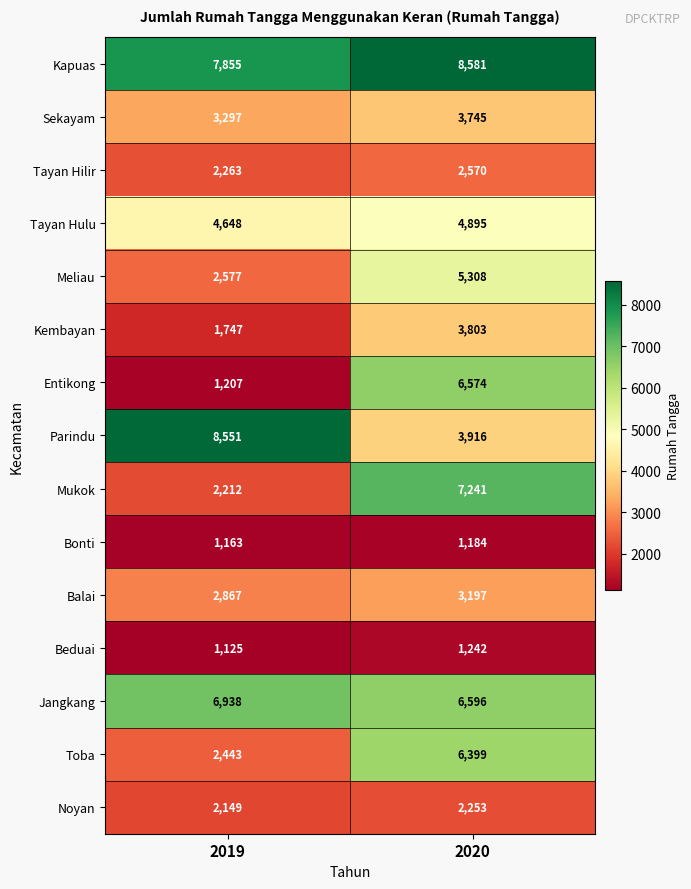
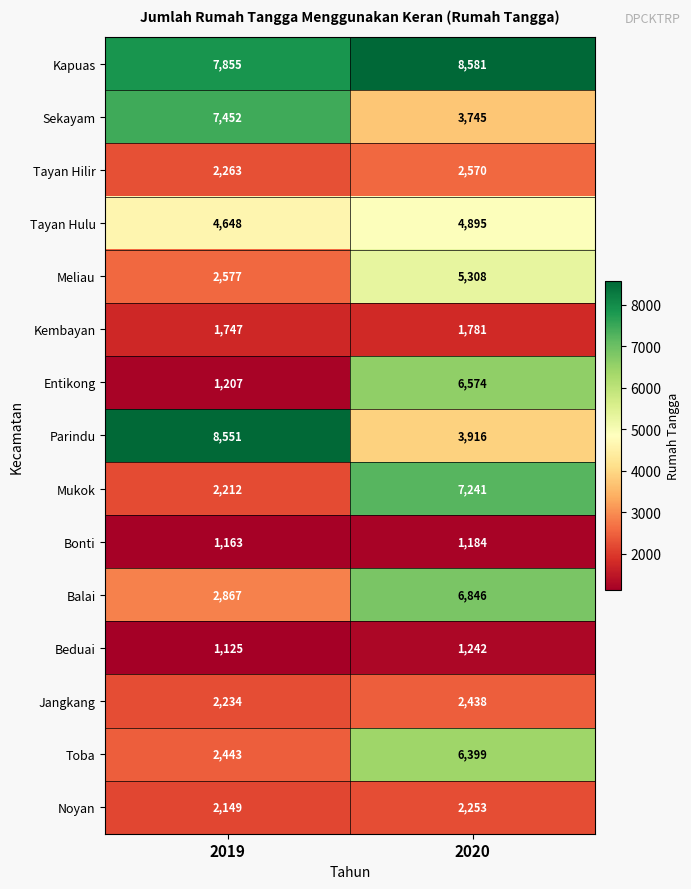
Sekayam, 2019: 3,297 -> 7,452
Kembayan, 2020: 3,803 -> 1,781
Balai, 2020: 3,197 -> 6,846
Jangkang, 2019: 6,938 -> 2,234
Jangkang, 2020: 6,596 -> 2,438
